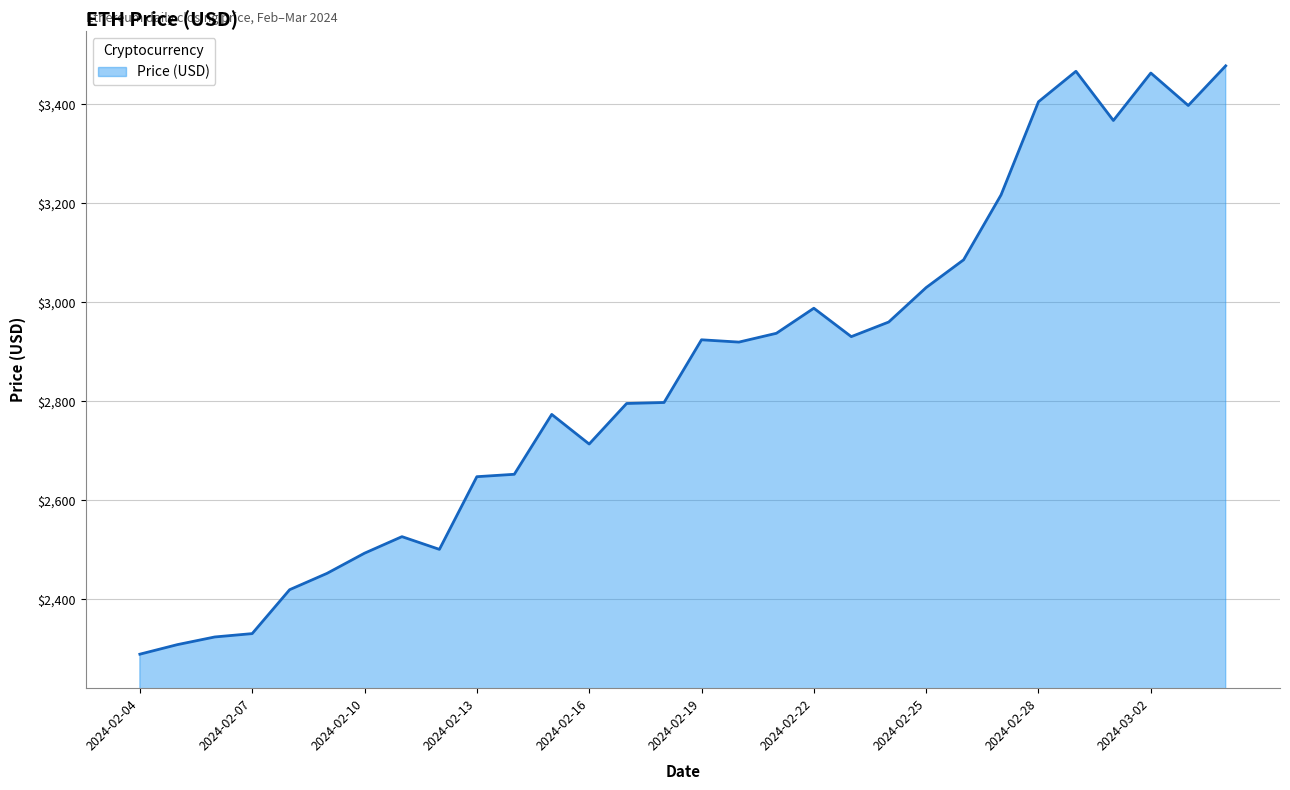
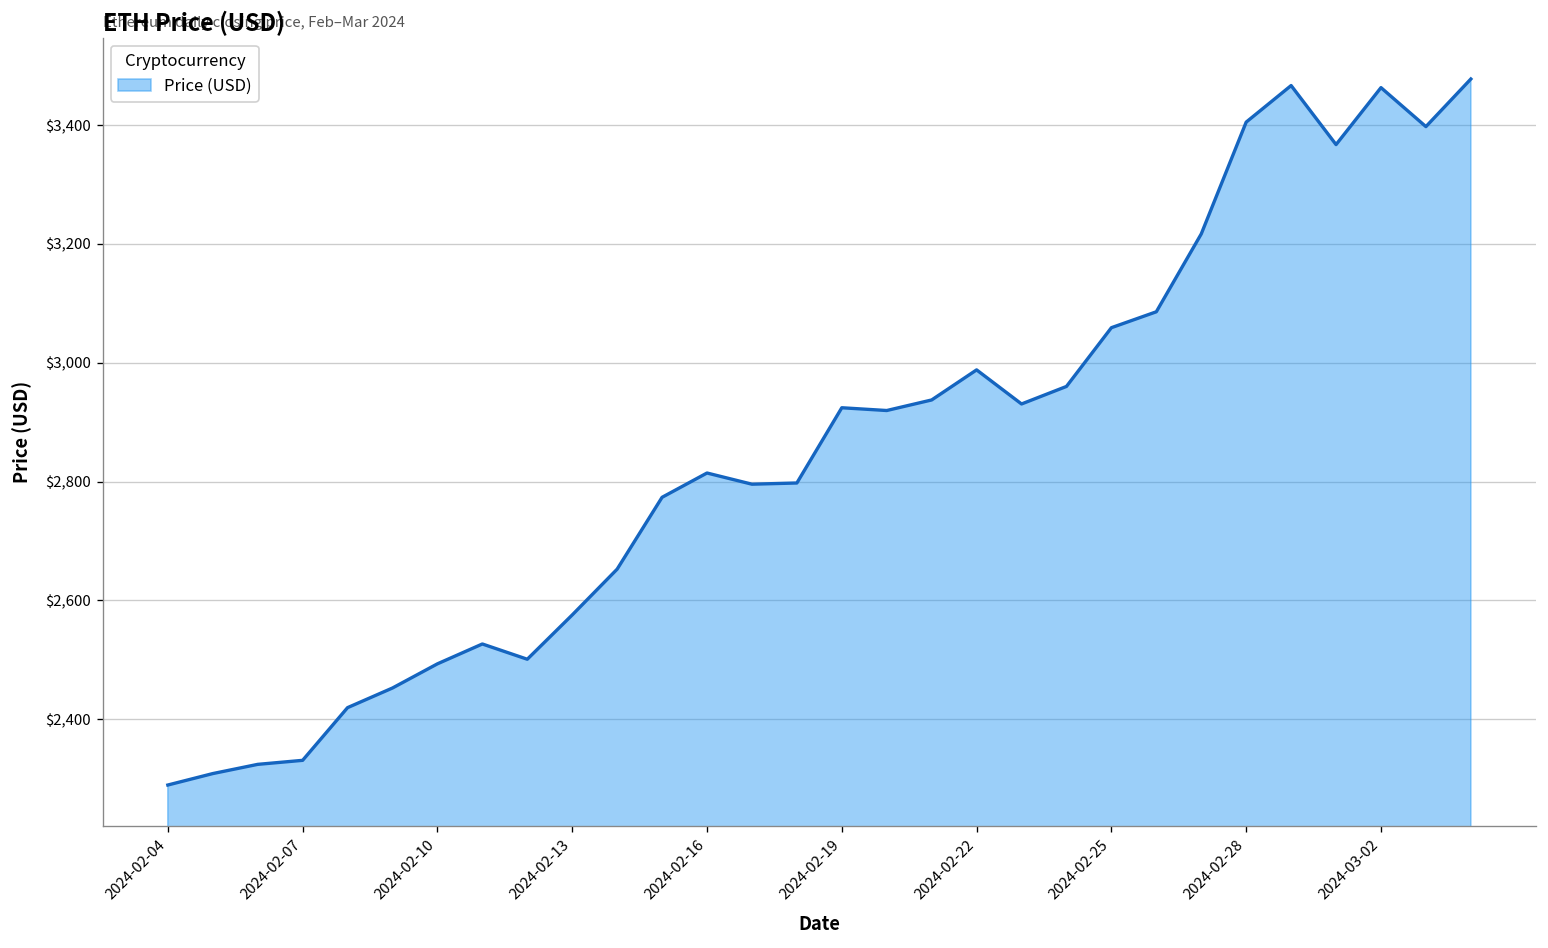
2024-02-13: $2,650 -> $2,580
2024-02-16: $2,710 -> $2,810
2024-02-25: $3,030 -> $3,060
